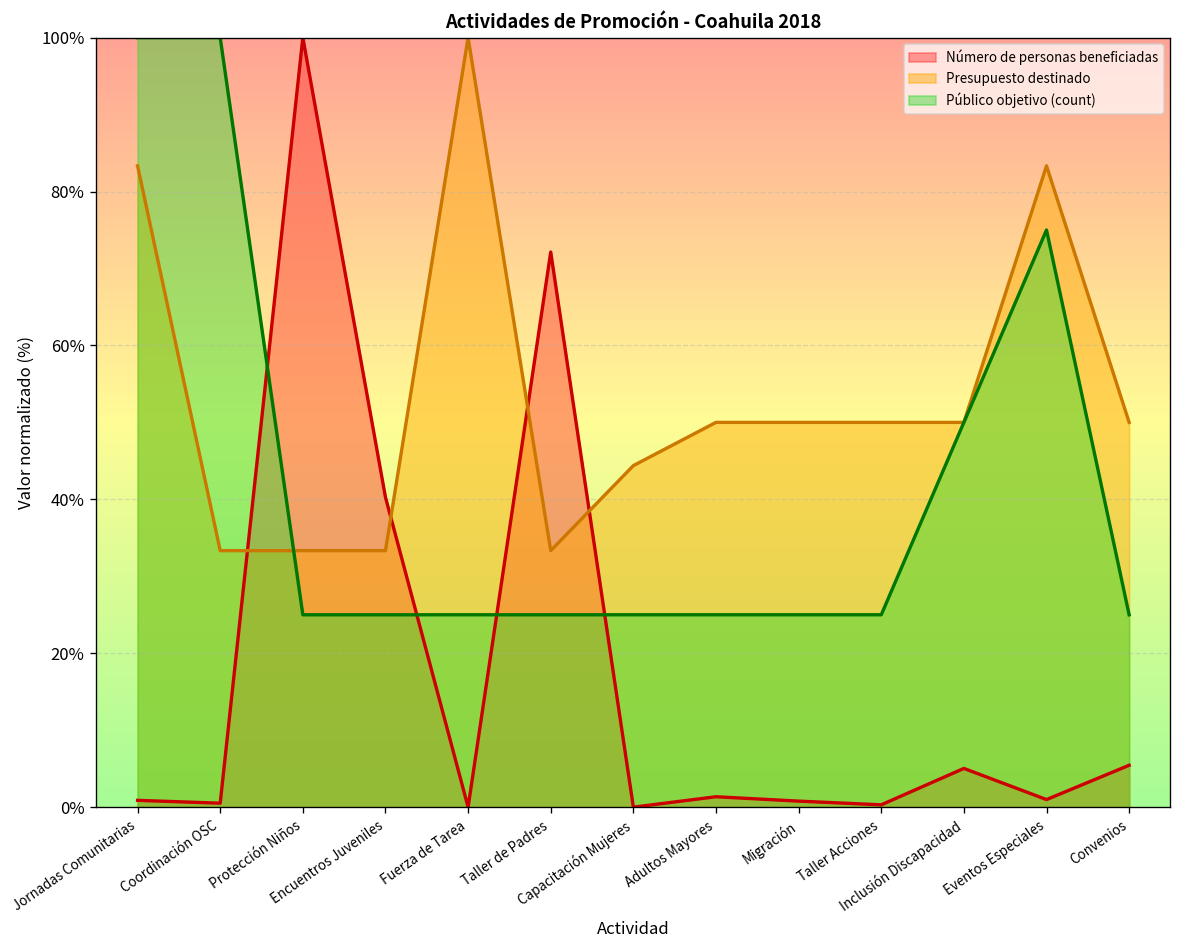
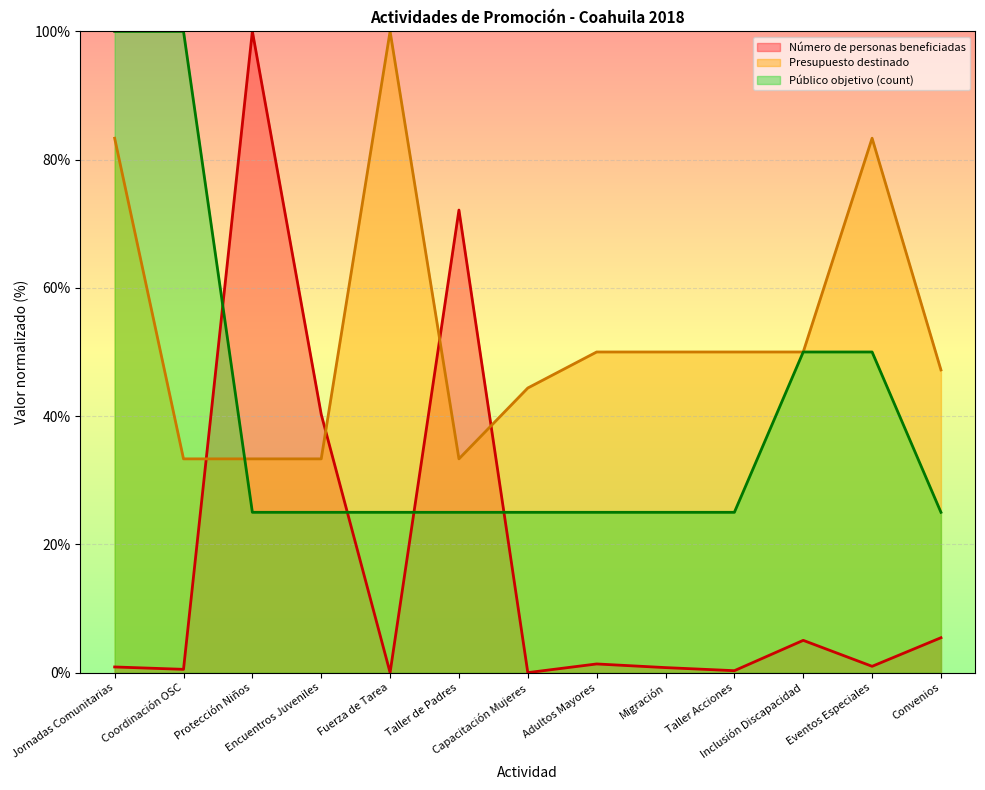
Público objetivo (count), Eventos Especiales: 75% -> 50%
Presupuesto destinado, Convenios: 50% -> 47%
